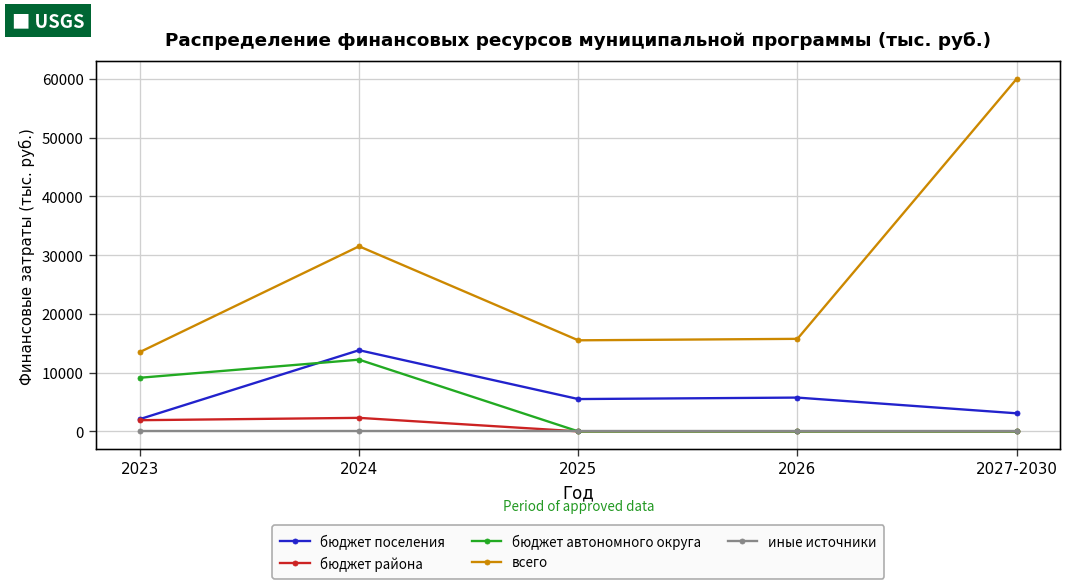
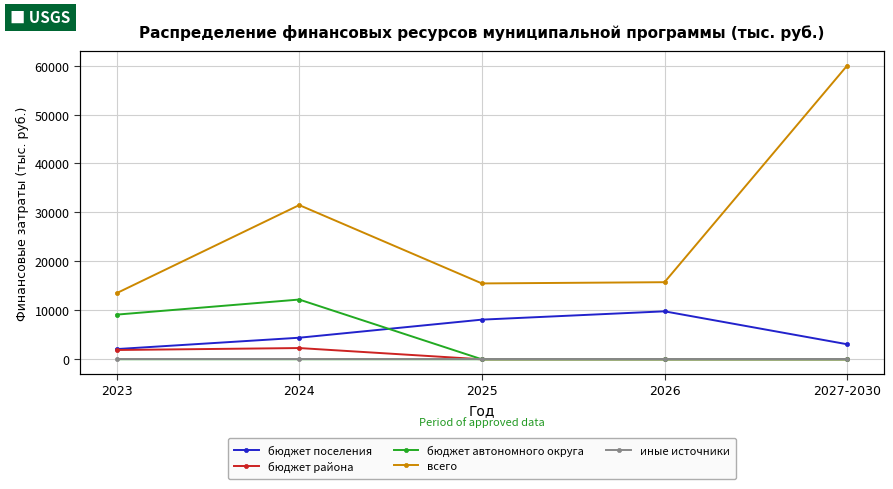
бюджет поселения, 2024: 14000 -> 4000
бюджет поселения, 2025: 6000 -> 8000
бюджет поселения, 2026: 6000 -> 10000
